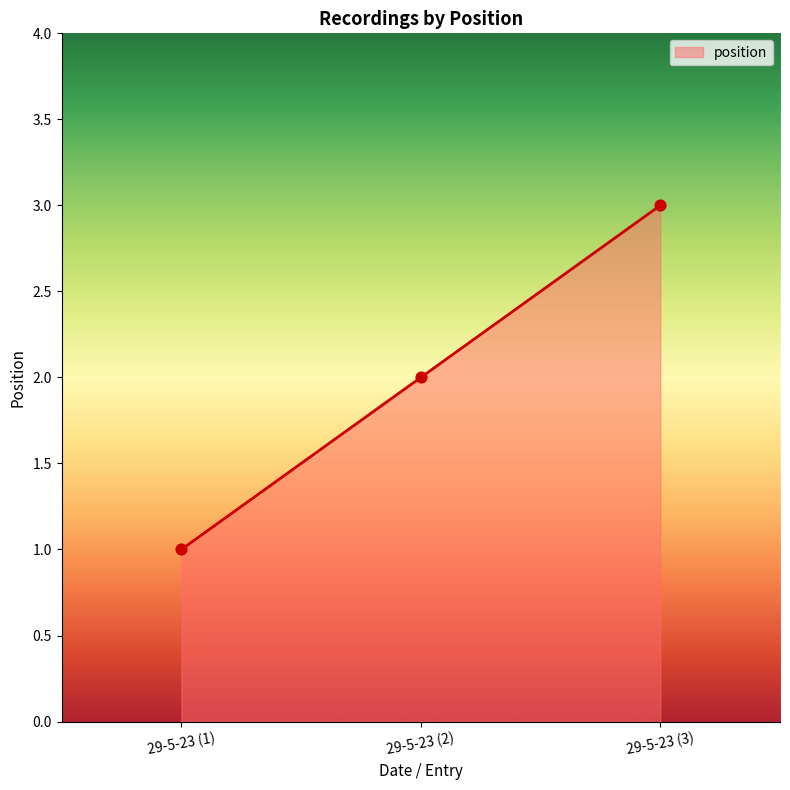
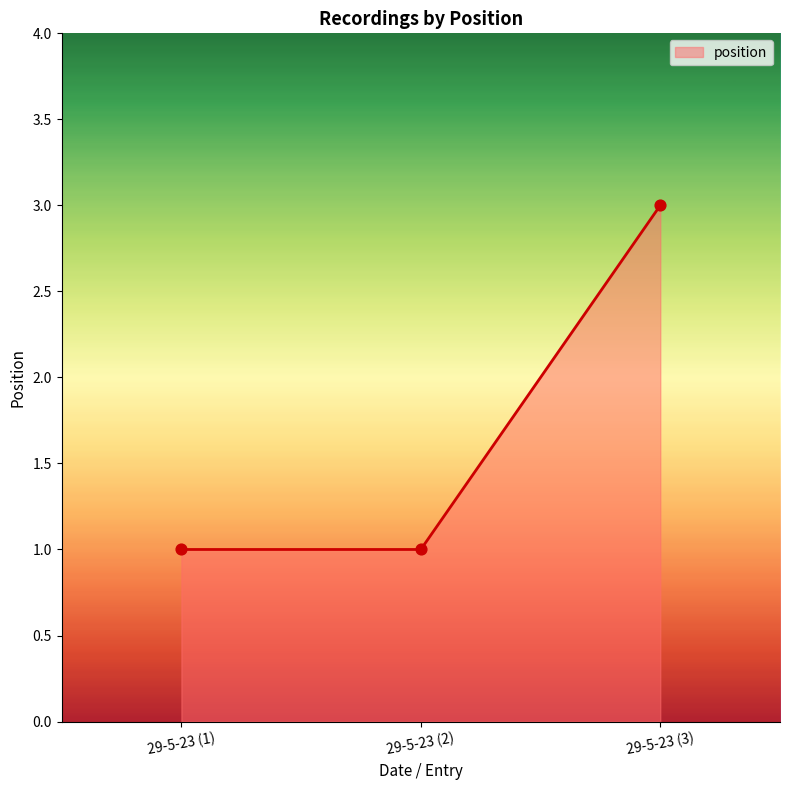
29-5-23 (2): 2 -> 1
